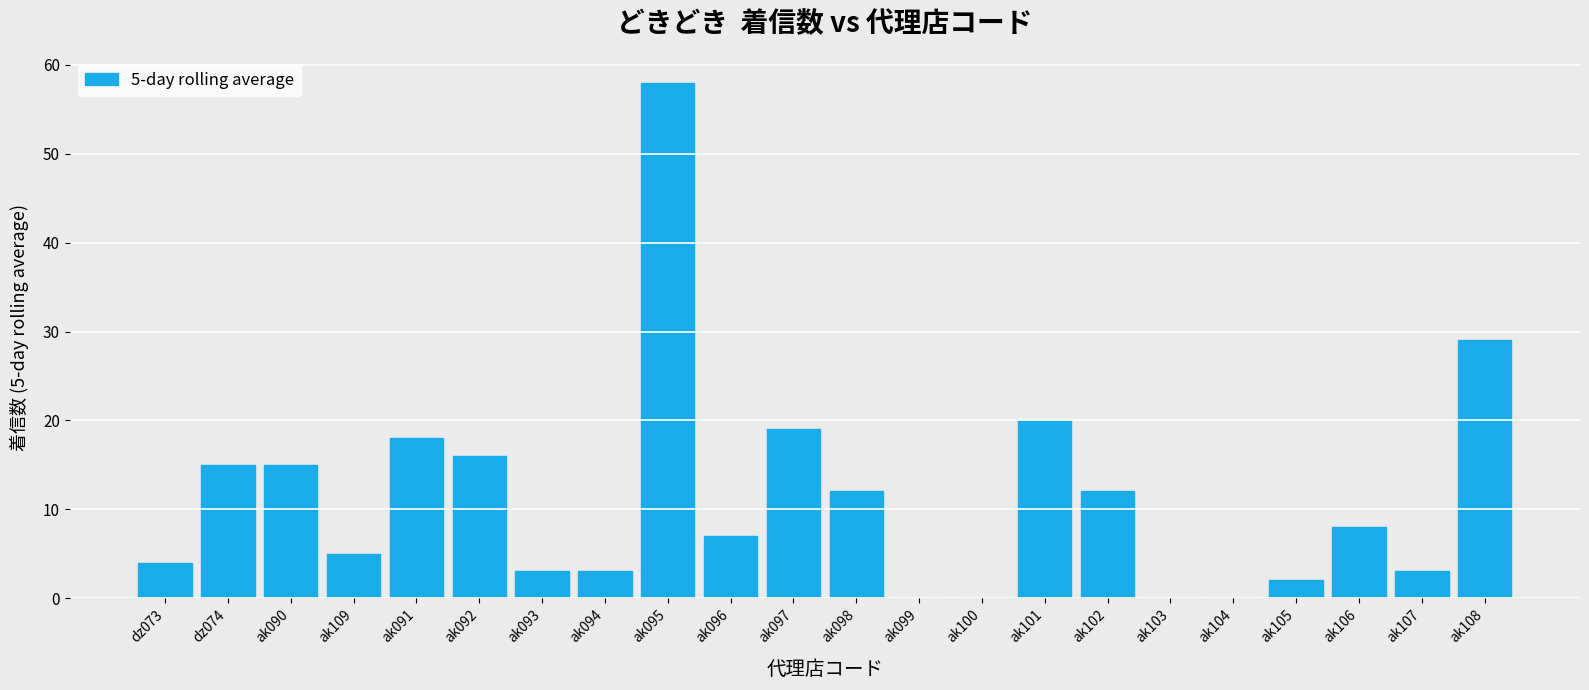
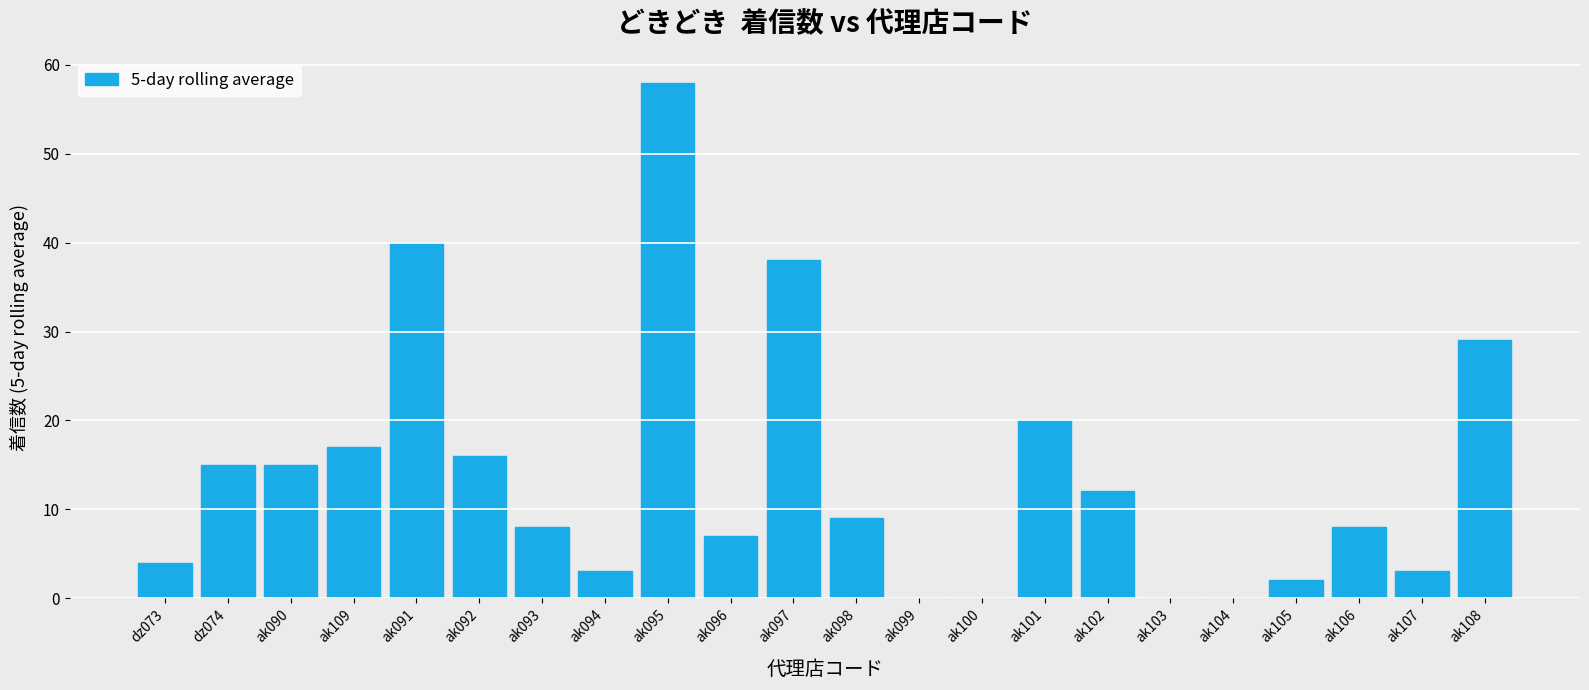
ak109: 5 -> 17
ak091: 18 -> 40
ak093: 3 -> 8
ak097: 19 -> 38
ak098: 12 -> 9
